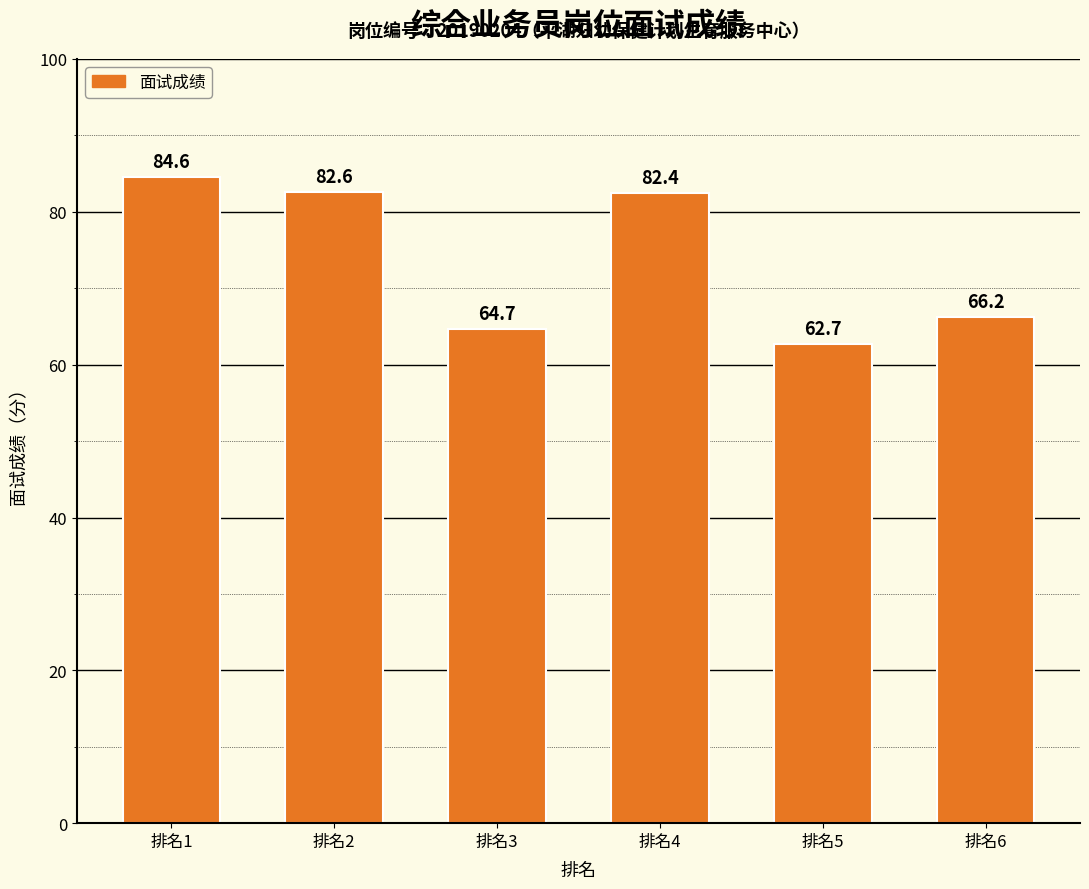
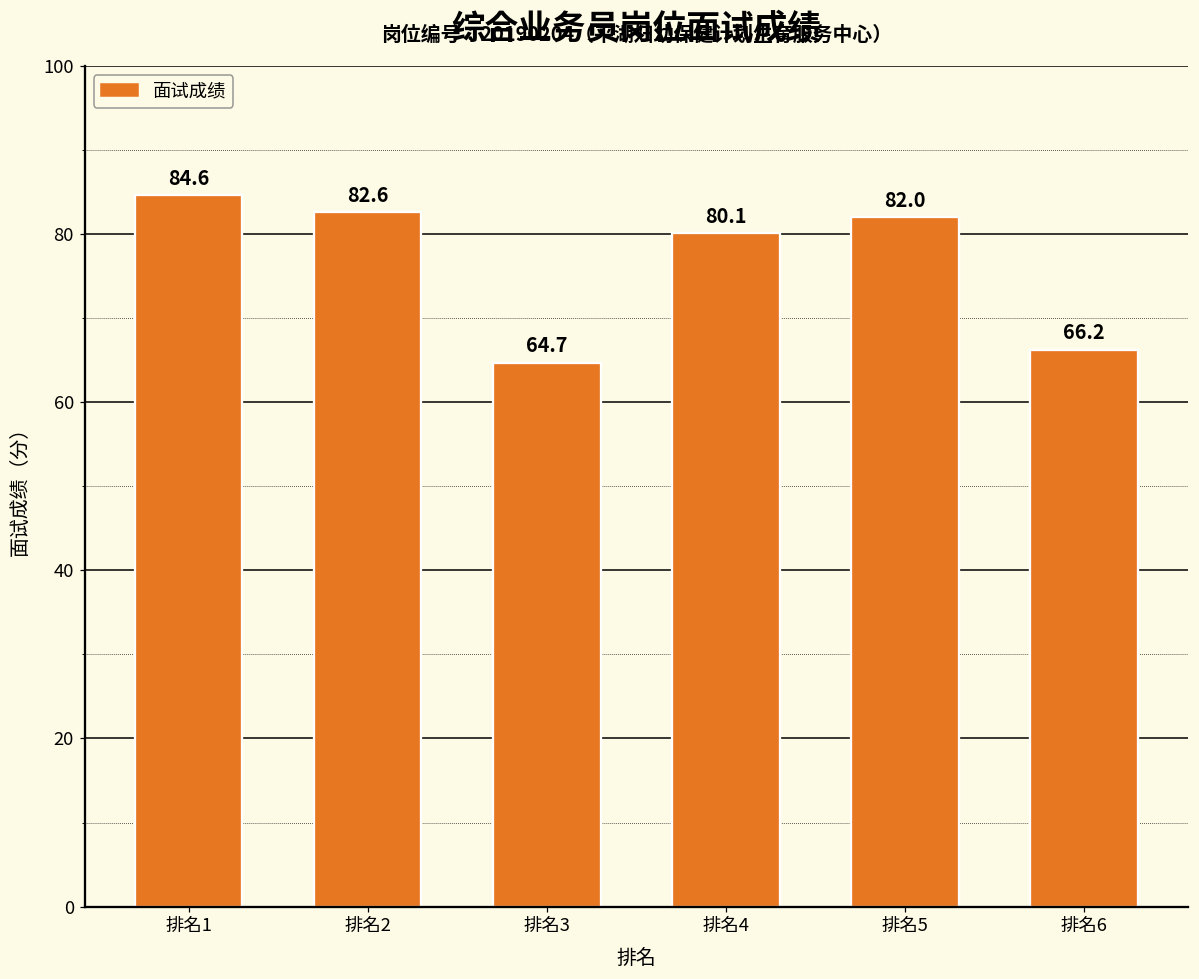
排名4: 82.4 -> 80.1
排名5: 62.7 -> 82.0
